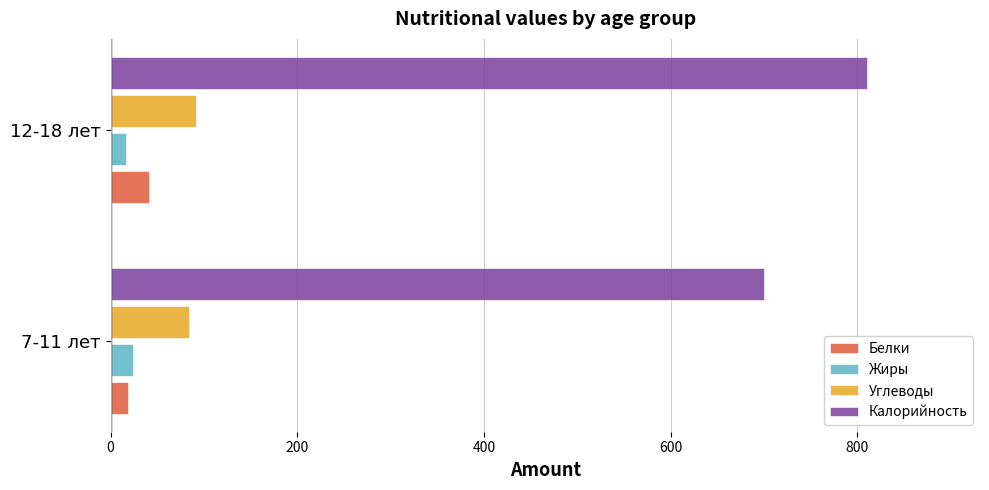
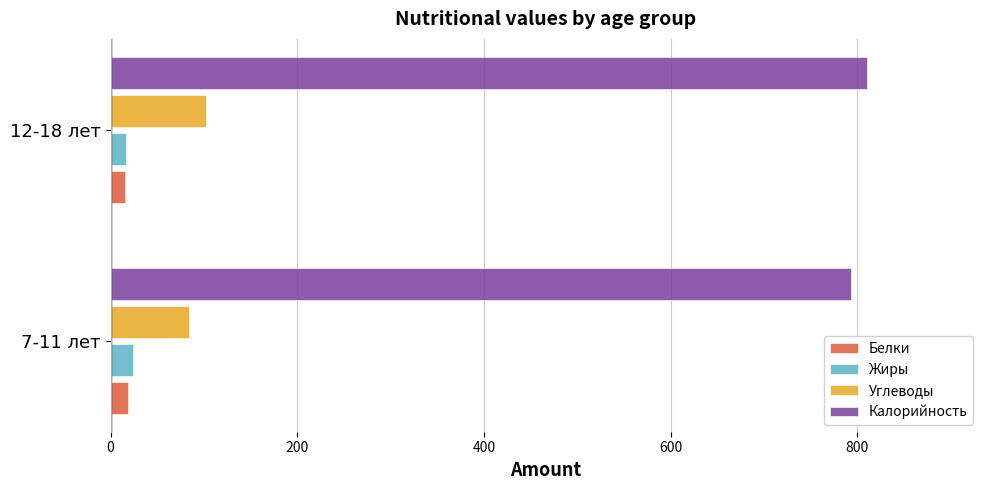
Углеводы, 12-18 лет: 90 -> 100
Белки, 12-18 лет: 40 -> 20
Калорийность, 7-11 лет: 700 -> 790
